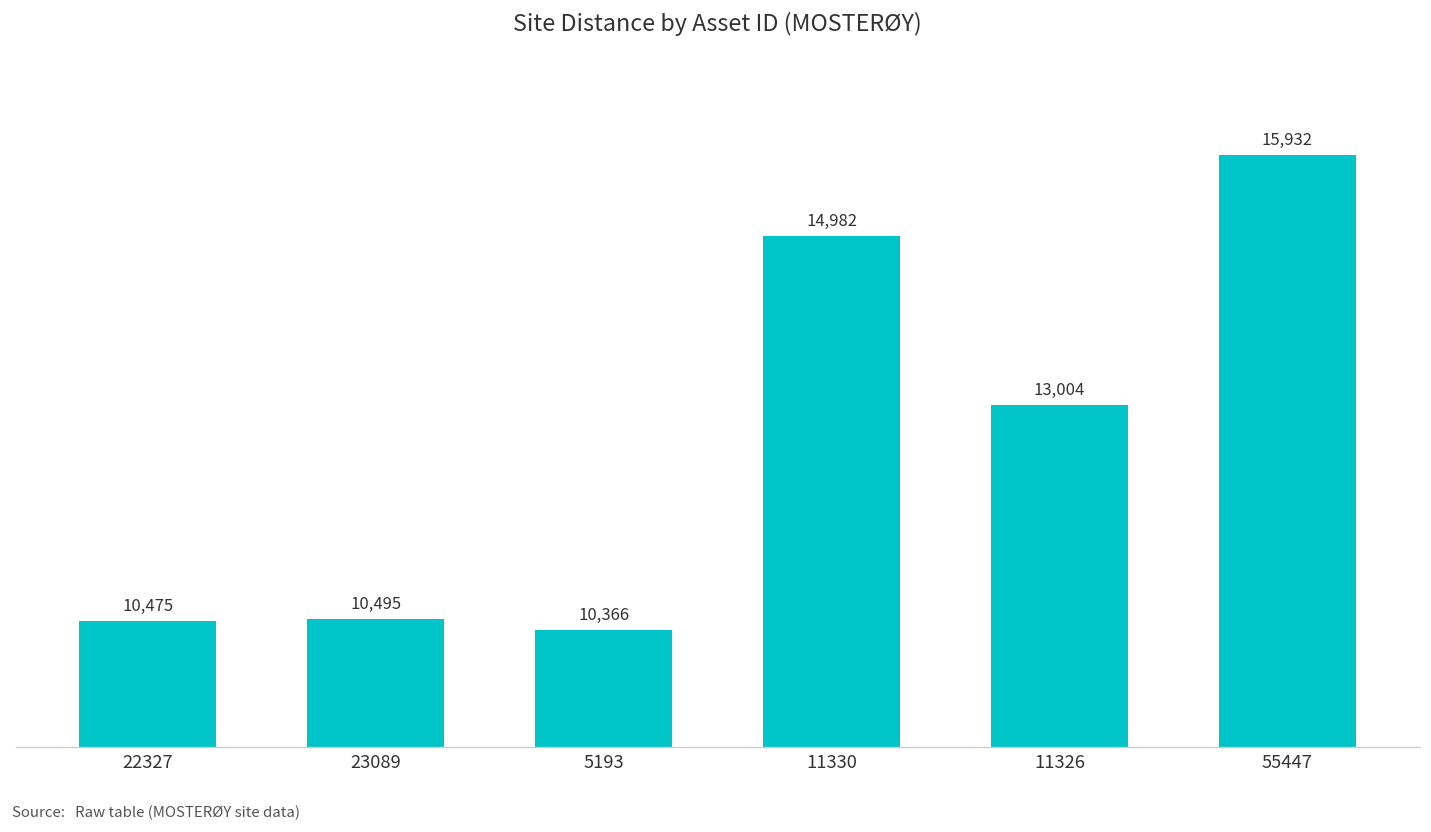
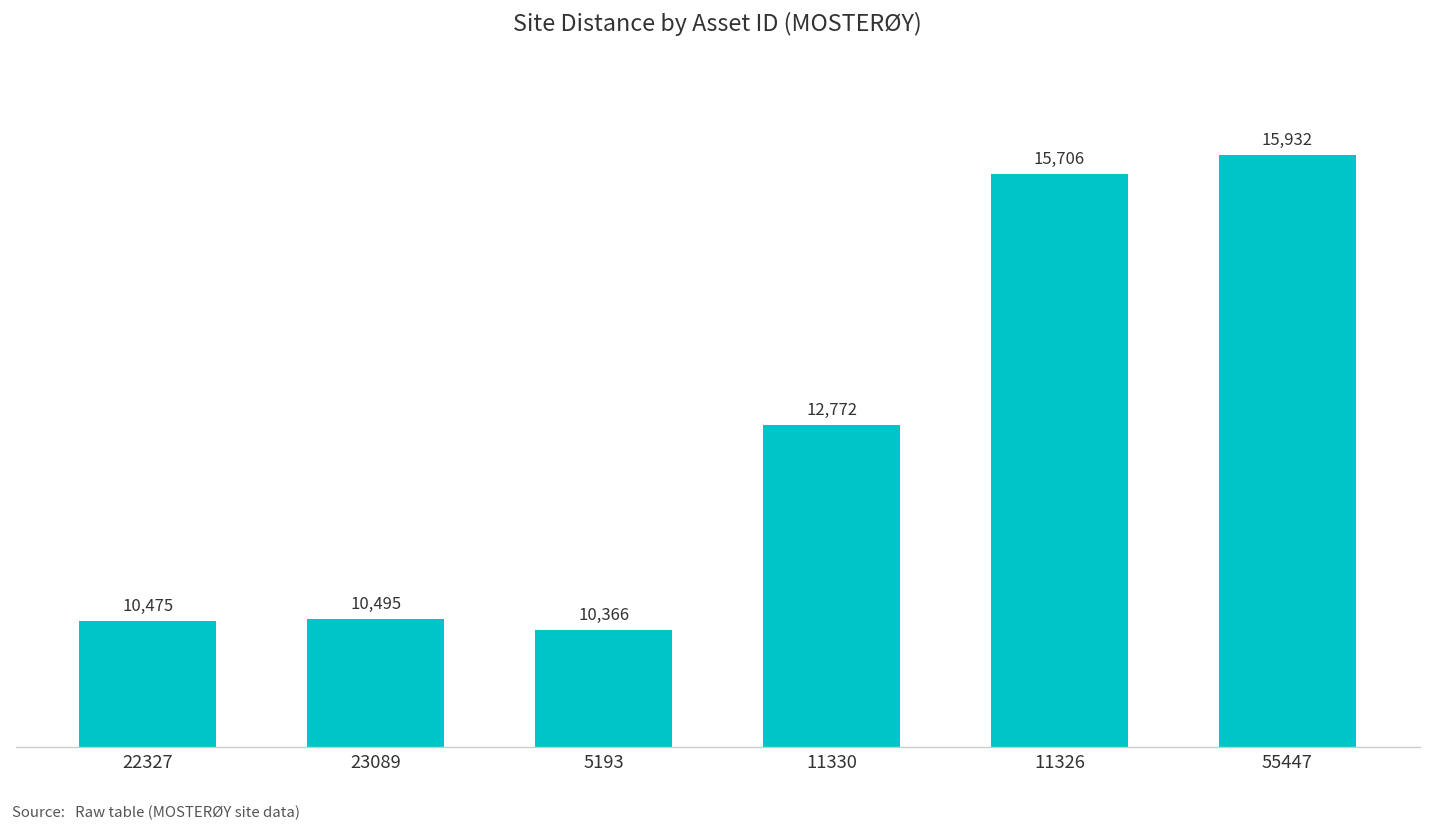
11330: 14,982 -> 12,772
11326: 13,004 -> 15,706
